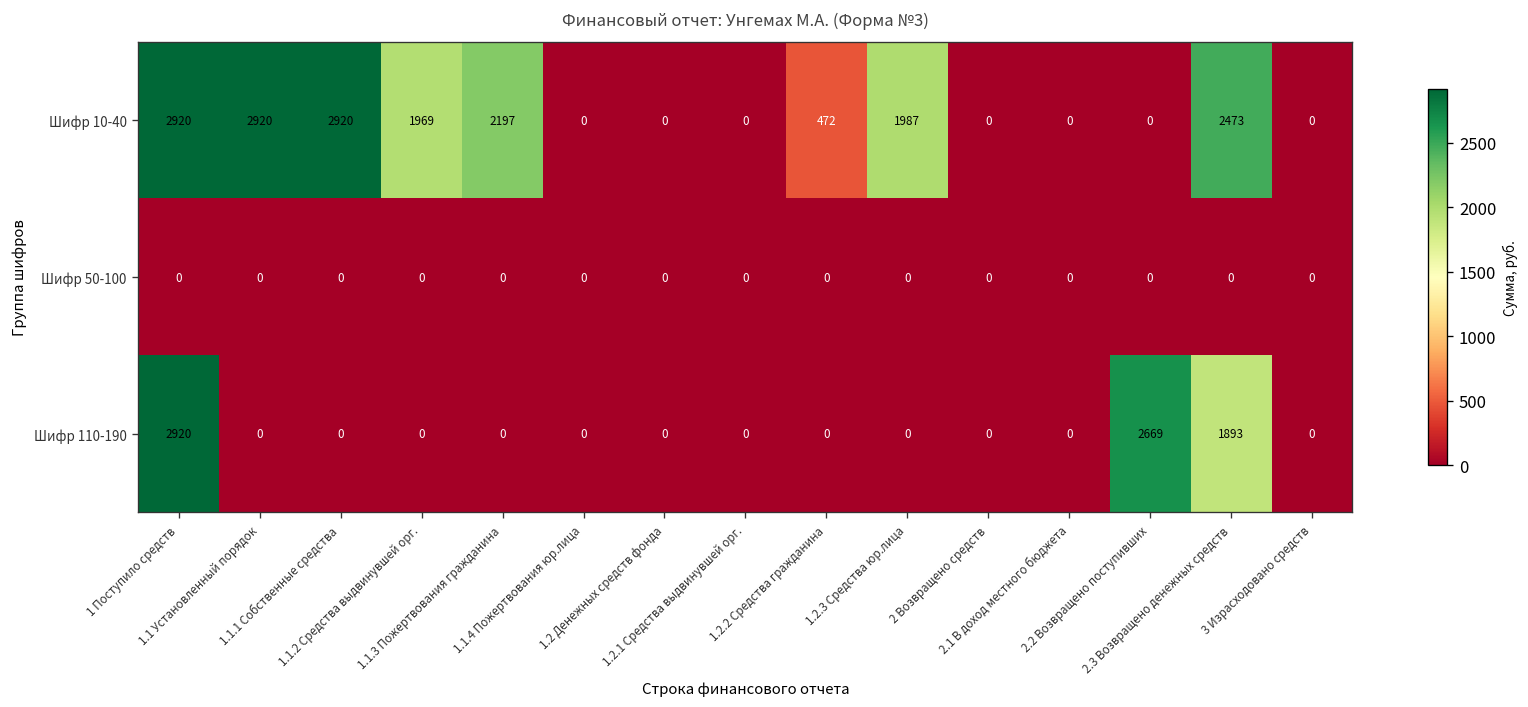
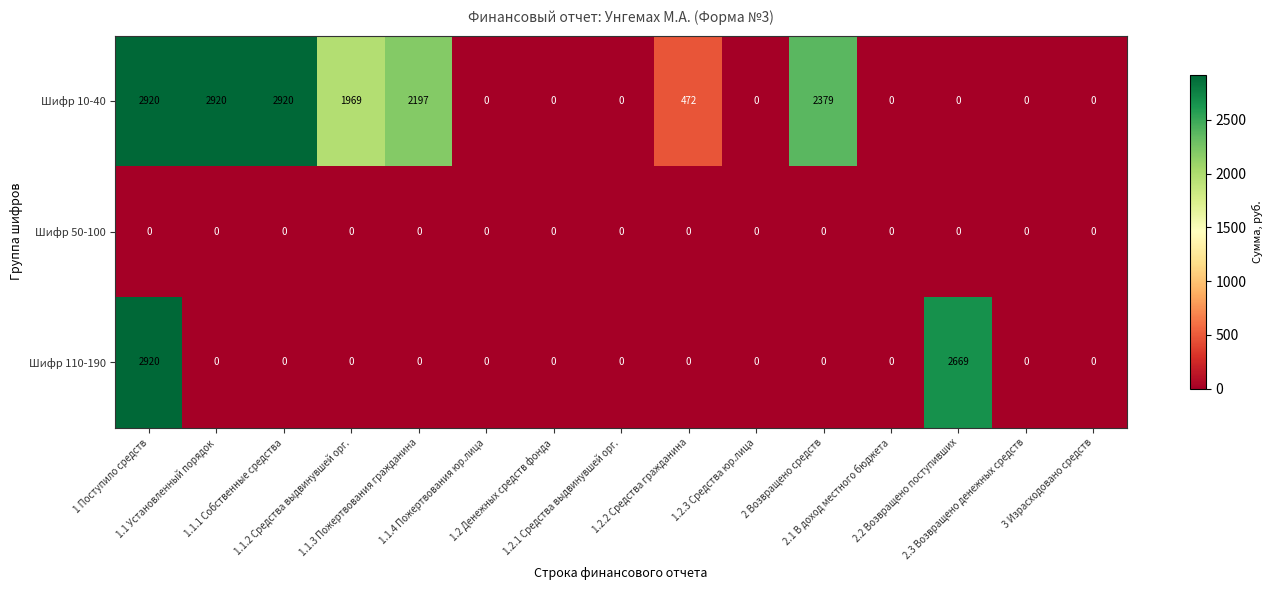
Шифр 10-40, 1.2.3 Средства юр.лица: 1987 -> 0
Шифр 10-40, 2 Возвращено средств: 0 -> 2379
Шифр 10-40, 2.3 Возвращено денежных средств: 2473 -> 0
Шифр 110-190, 2.3 Возвращено денежных средств: 1893 -> 0
